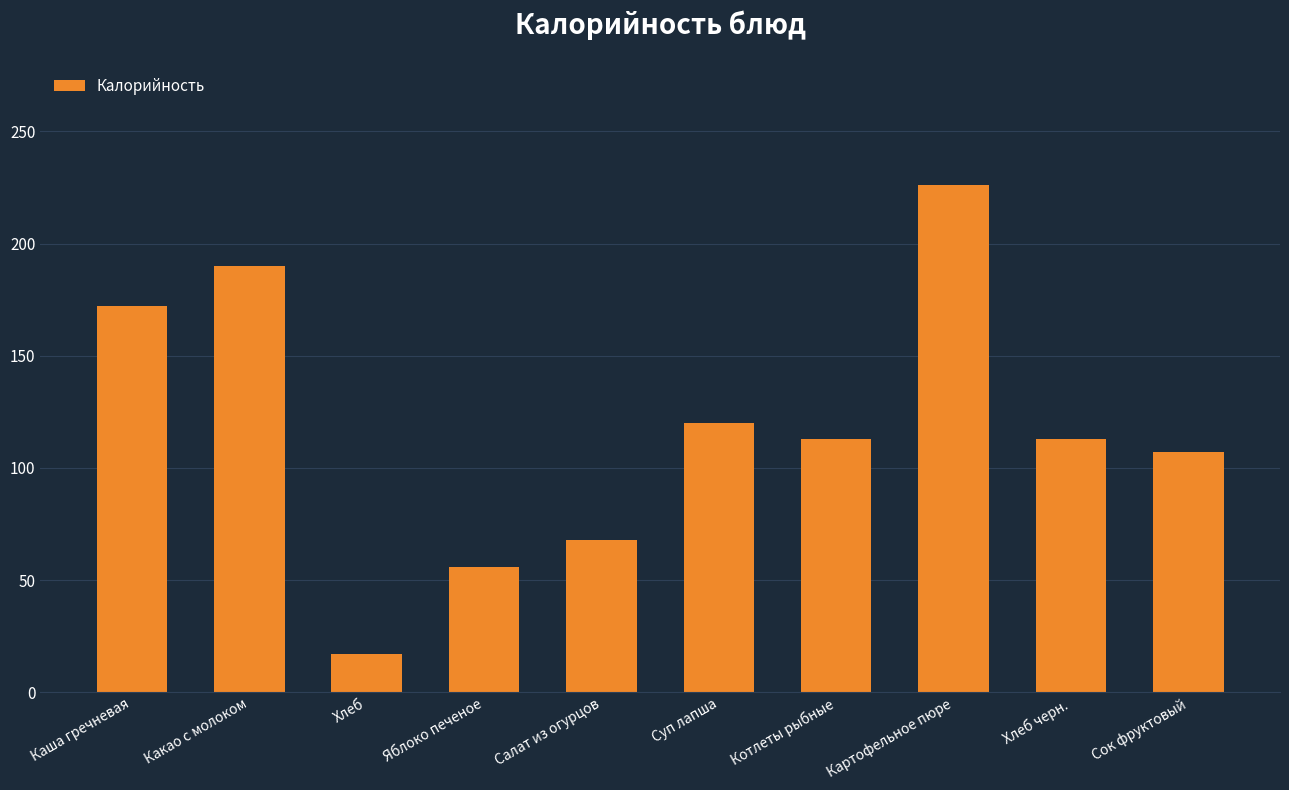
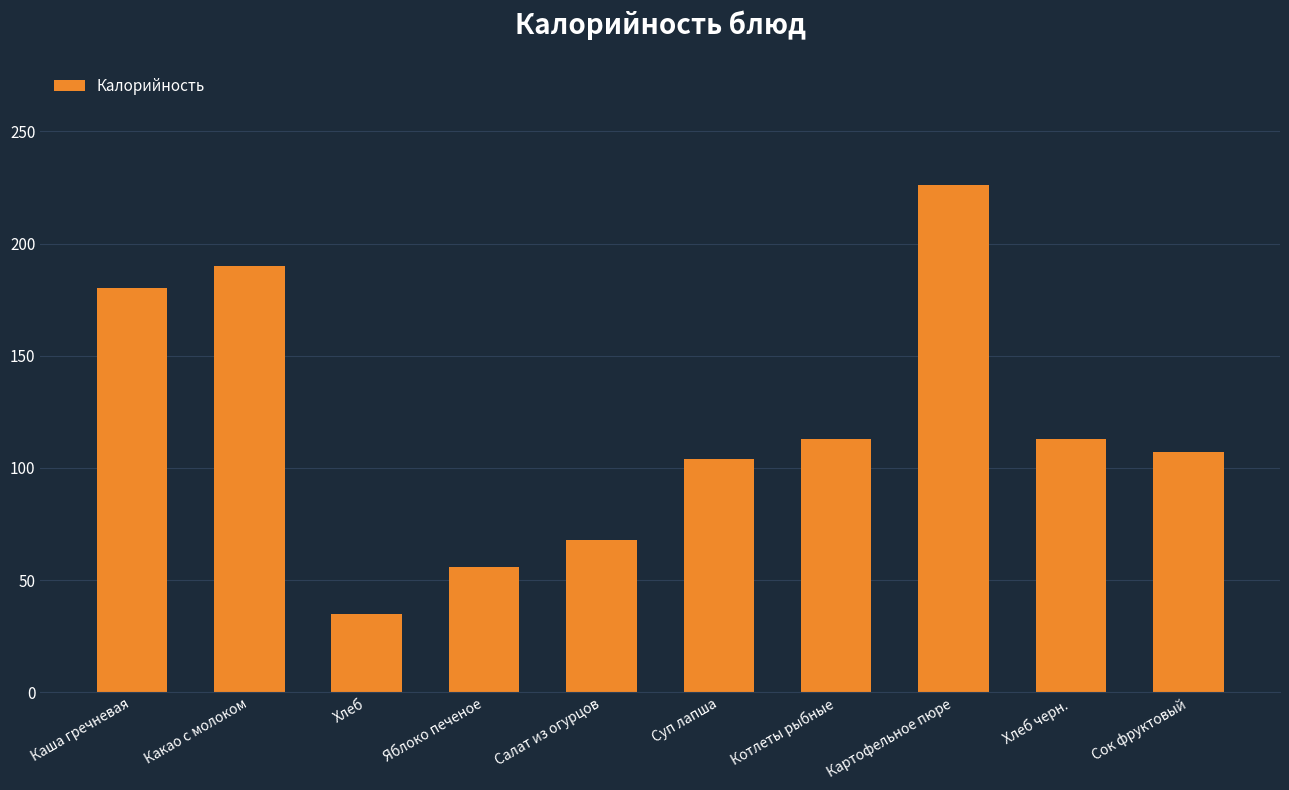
Каша гречневая: 172 -> 180
Хлеб: 17 -> 35
Суп лапша: 120 -> 104
